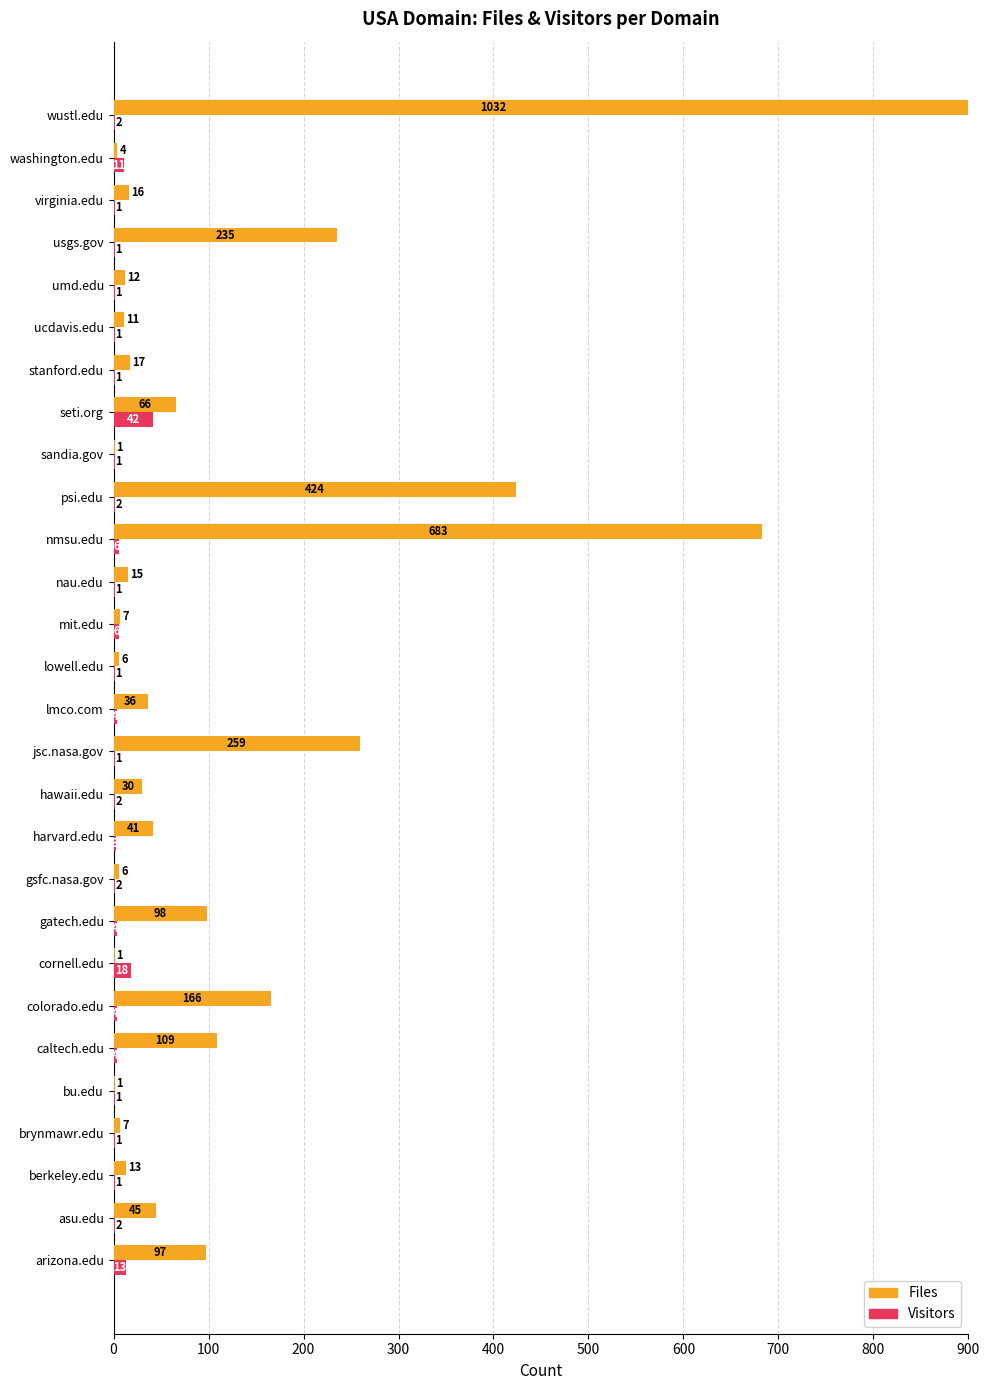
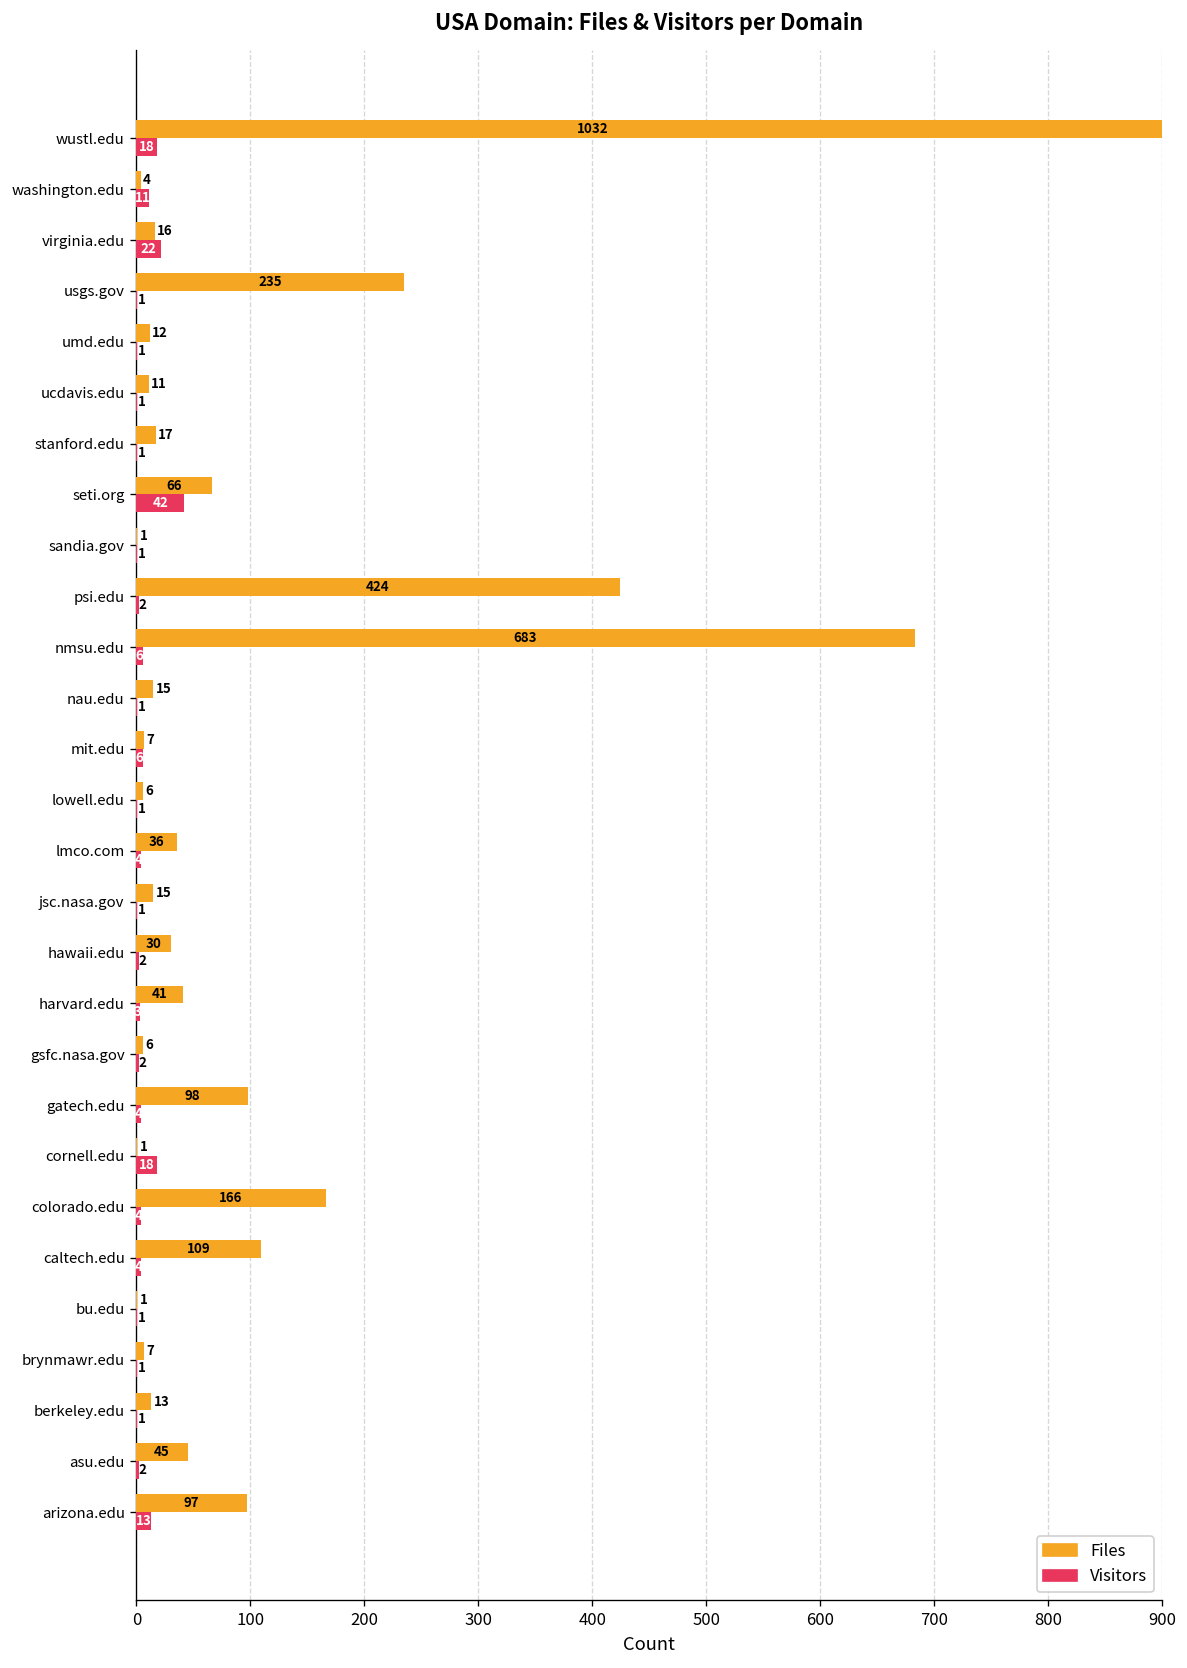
Visitors, wustl.edu: 2 -> 18
Visitors, virginia.edu: 1 -> 22
Files, jsc.nasa.gov: 259 -> 15
